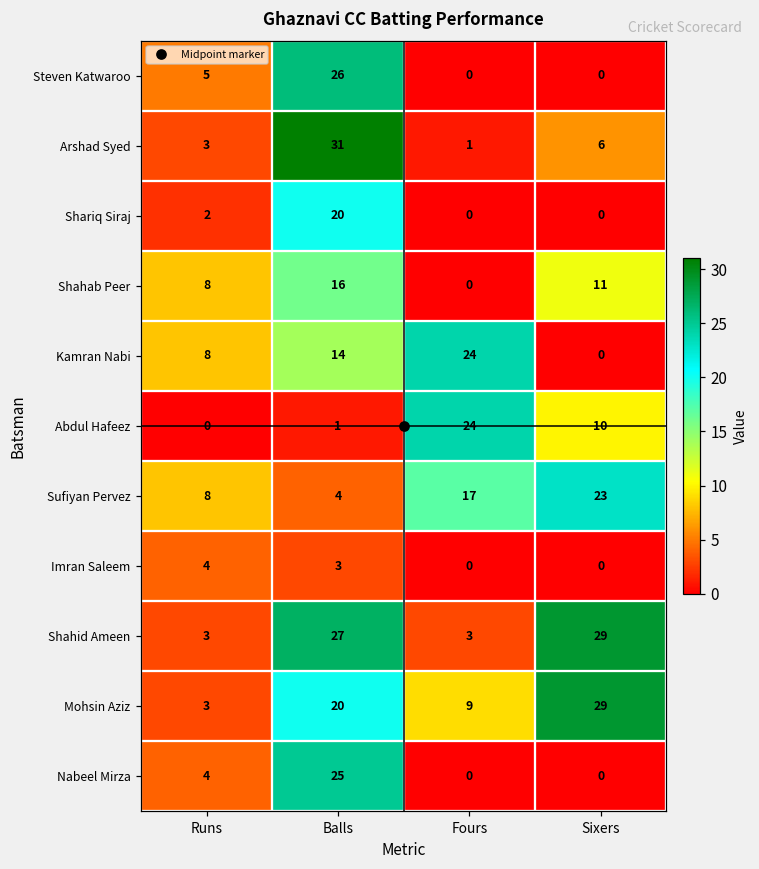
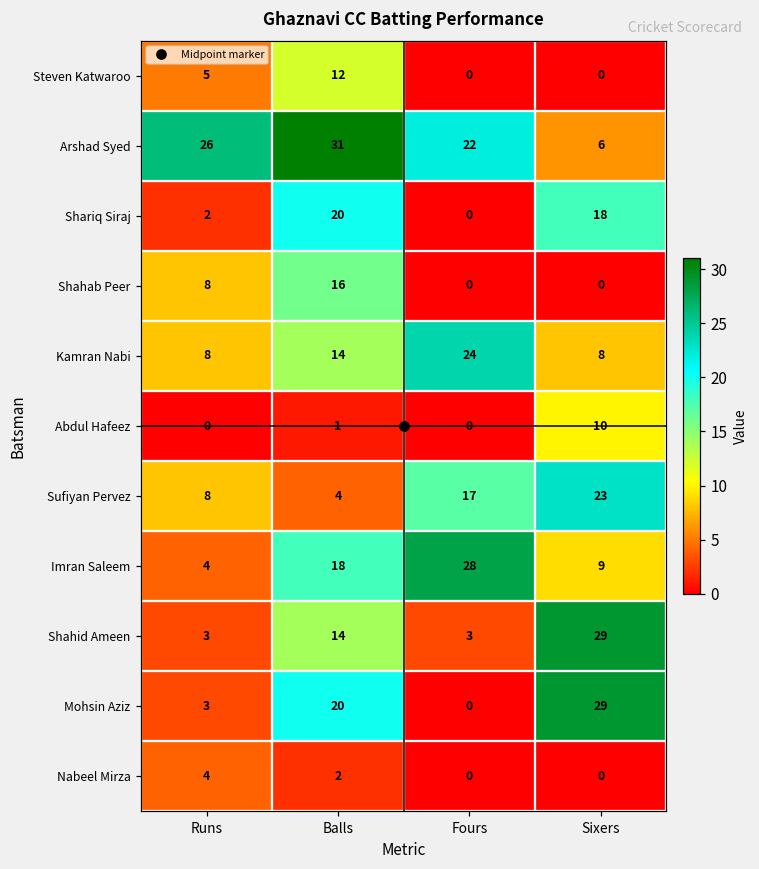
Steven Katwaroo, Balls: 26 -> 12
Arshad Syed, Runs: 3 -> 26
Arshad Syed, Fours: 1 -> 22
Shariq Siraj, Sixers: 0 -> 18
Shahab Peer, Sixers: 11 -> 0
Kamran Nabi, Sixers: 0 -> 8
Abdul Hafeez, Fours: 24 -> 0
Imran Saleem, Balls: 3 -> 18
Imran Saleem, Fours: 0 -> 28
Imran Saleem, Sixers: 0 -> 9
Shahid Ameen, Balls: 27 -> 14
Mohsin Aziz, Fours: 9 -> 0
Nabeel Mirza, Balls: 25 -> 2
